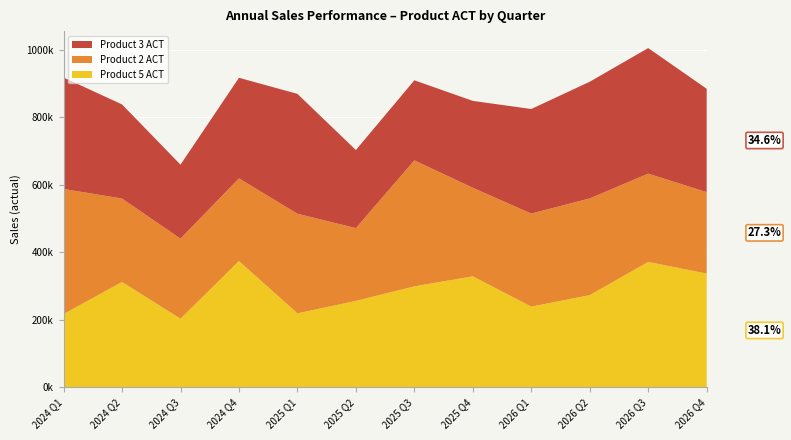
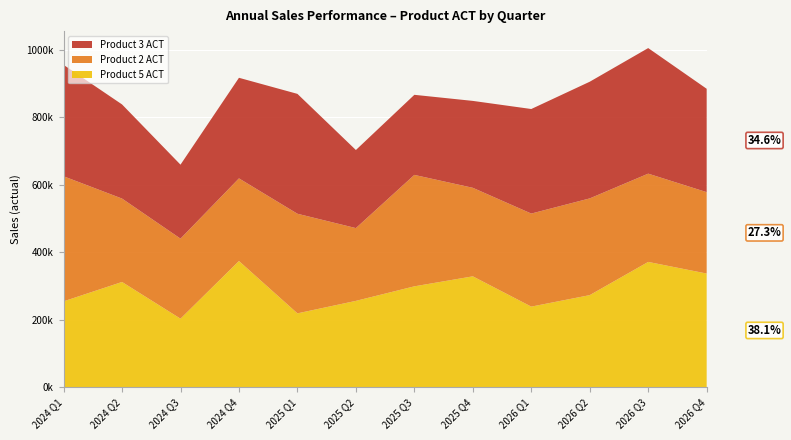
Product 5 ACT, 2024 Q1: 220000 -> 250000
Product 2 ACT, 2025 Q3: 370000 -> 330000
